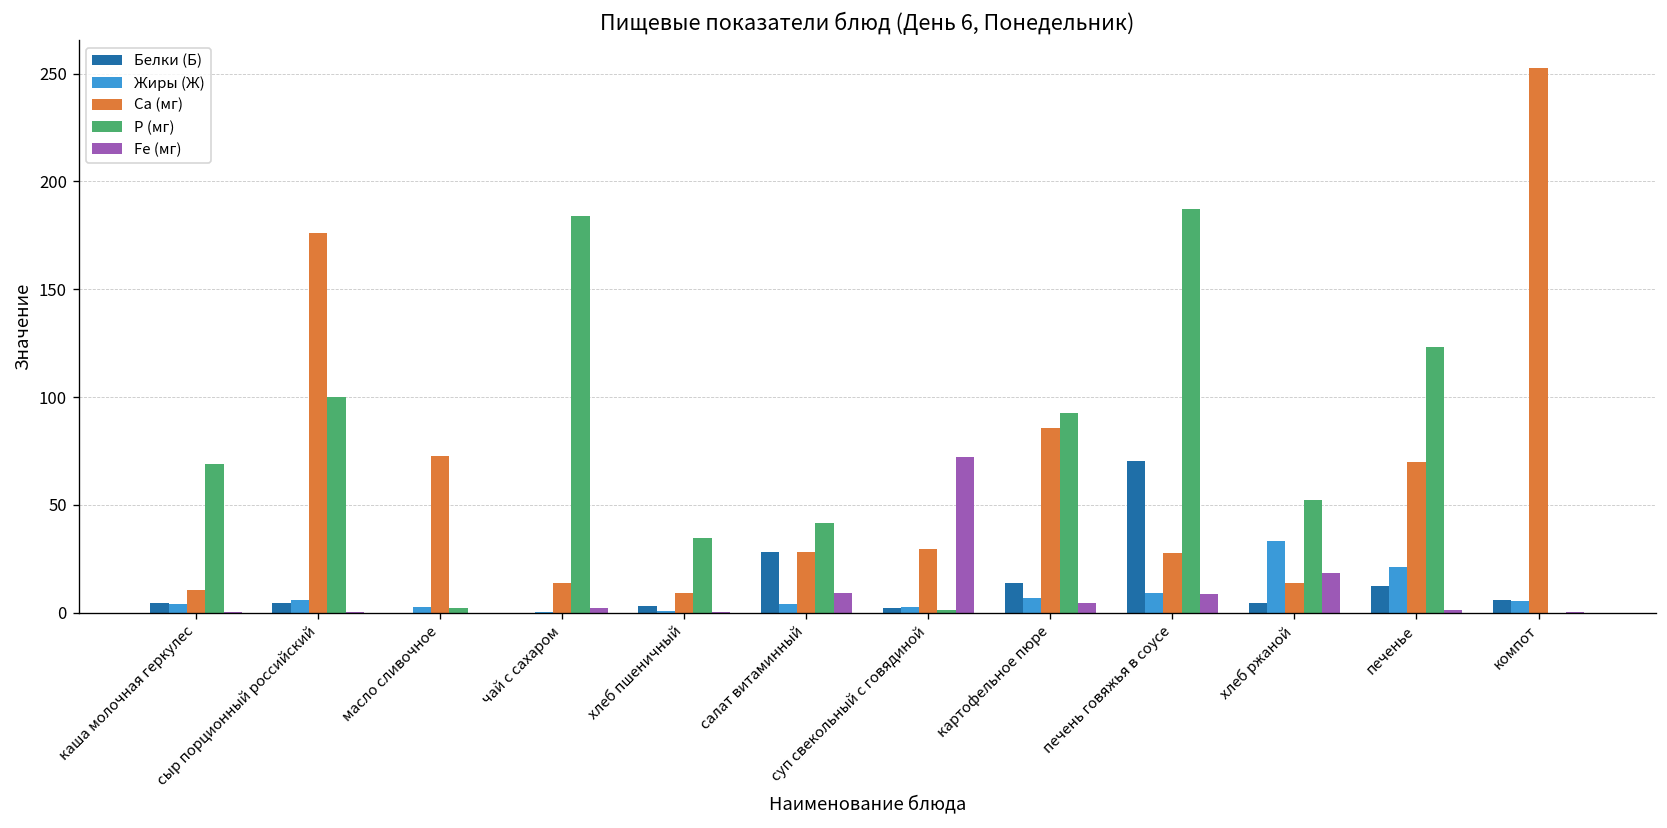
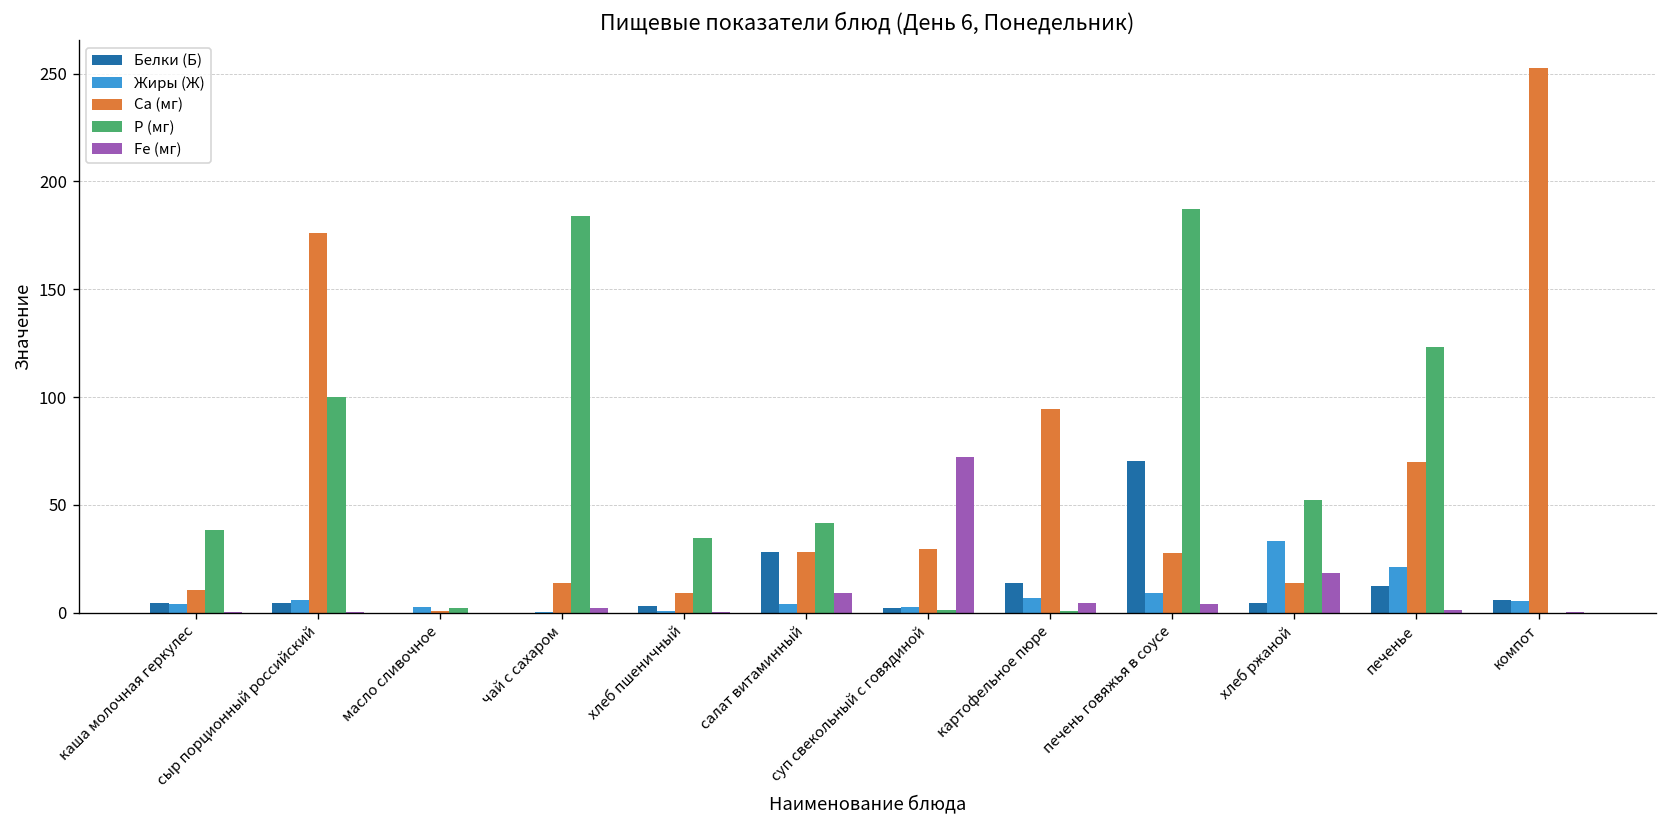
Р (мг), каша молочная геркулес: 69 -> 39
Са (мг), масло сливочное: 73 -> 1
Са (мг), картофельное пюре: 86 -> 95
Р (мг), картофельное пюре: 92 -> 1
Fe (мг), печень говяжья в соусе: 9 -> 4
